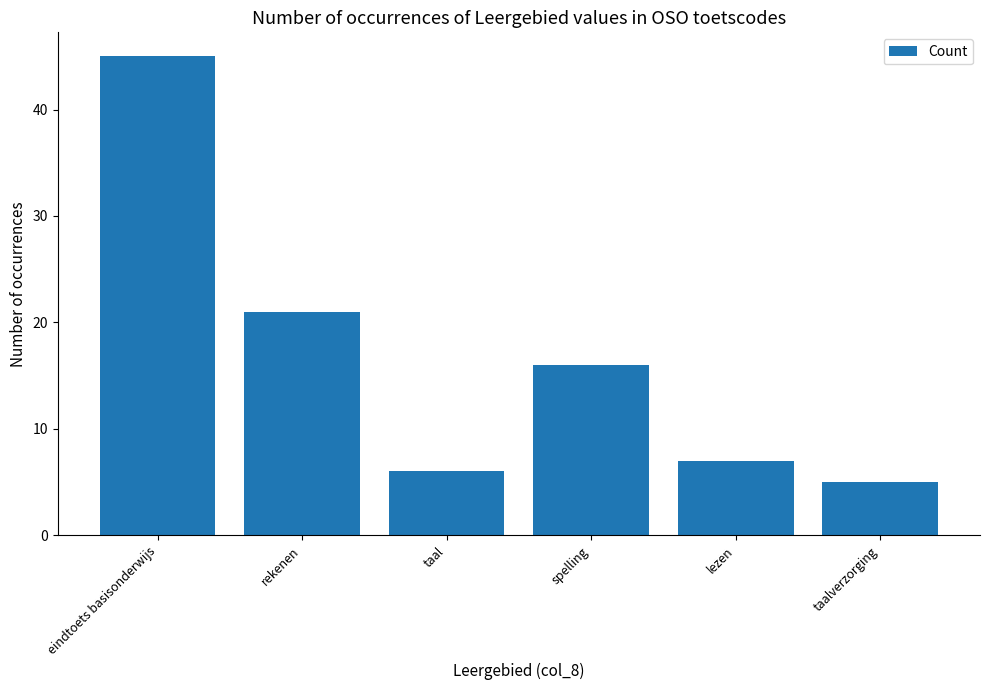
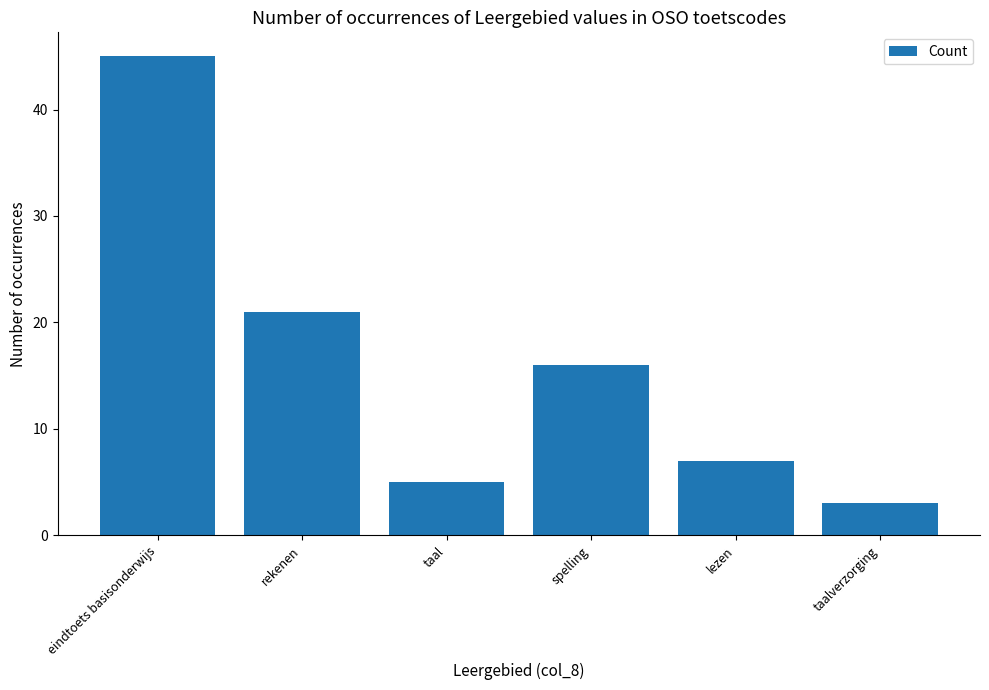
taal: 6 -> 5
taalverzorging: 5 -> 3
